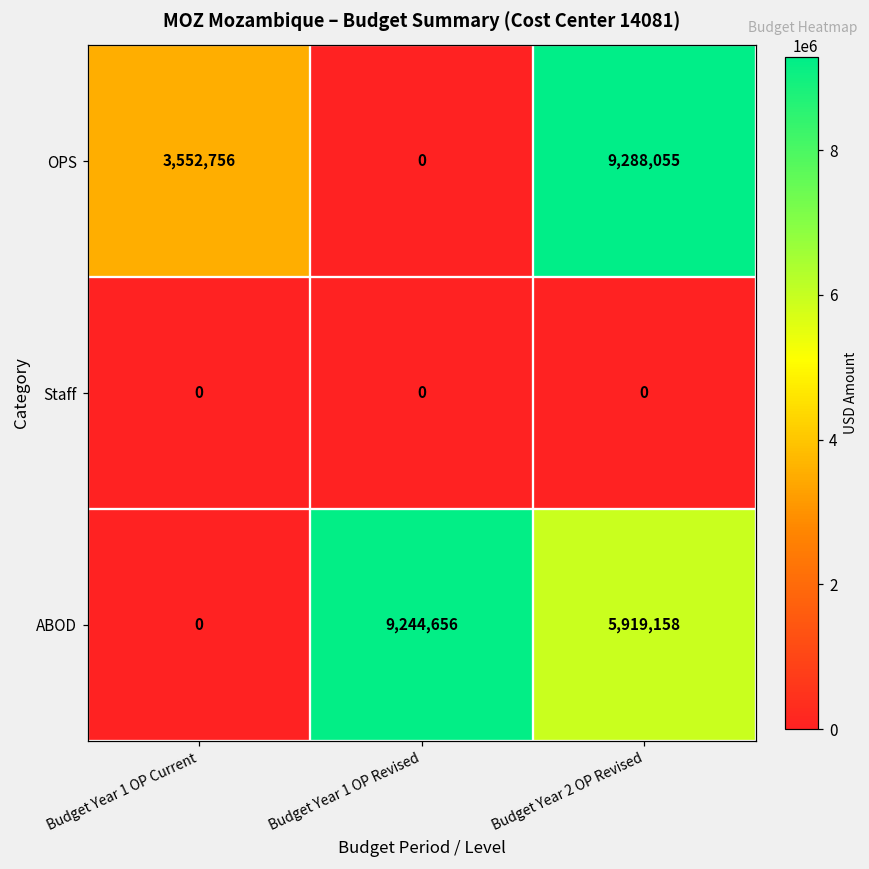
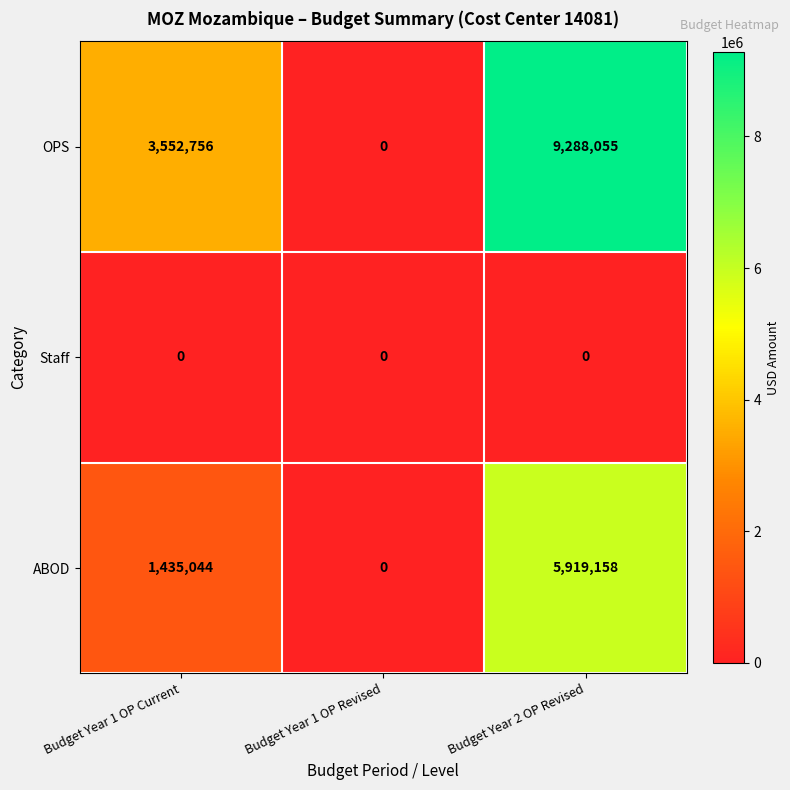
ABOD, Budget Year 1 OP Current: 0 -> 1,435,044
ABOD, Budget Year 1 OP Revised: 9,244,656 -> 0
